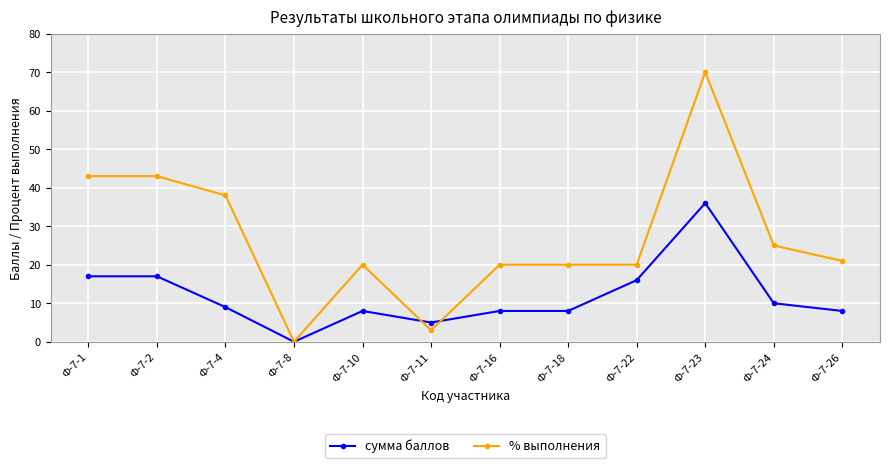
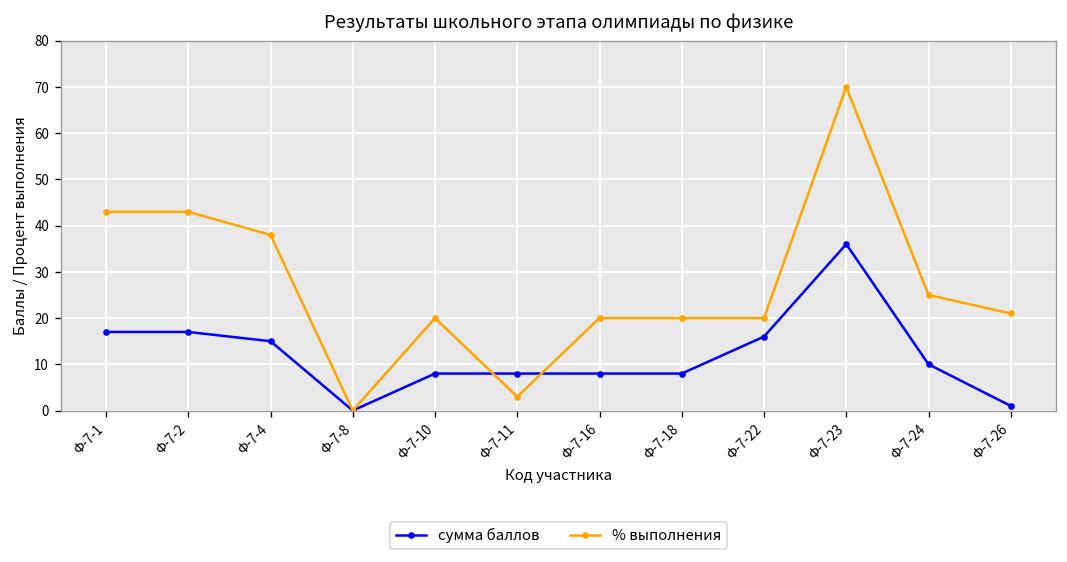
сумма баллов, Ф-7-4: 9 -> 15
сумма баллов, Ф-7-11: 5 -> 8
сумма баллов, Ф-7-26: 8 -> 1
